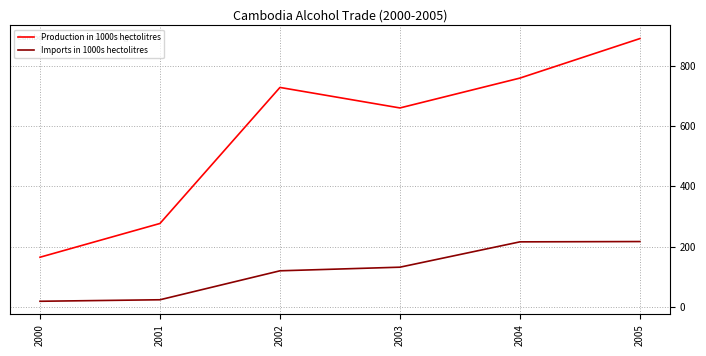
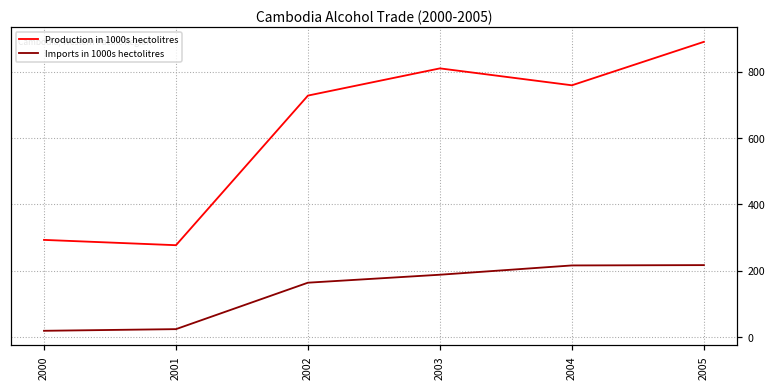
Production in 1000s hectolitres, 2000: 170 -> 290
Imports in 1000s hectolitres, 2002: 120 -> 160
Production in 1000s hectolitres, 2003: 660 -> 810
Imports in 1000s hectolitres, 2003: 130 -> 190
